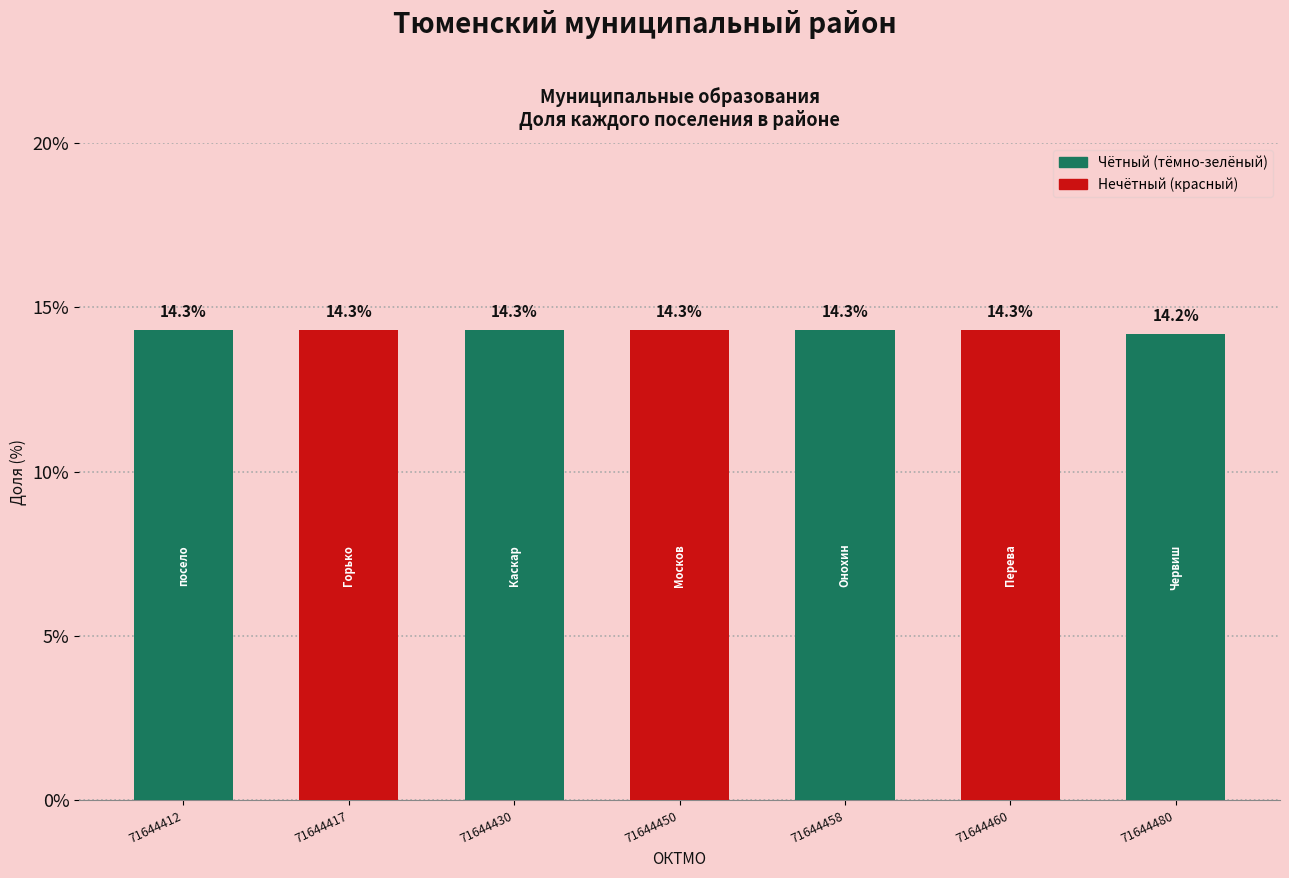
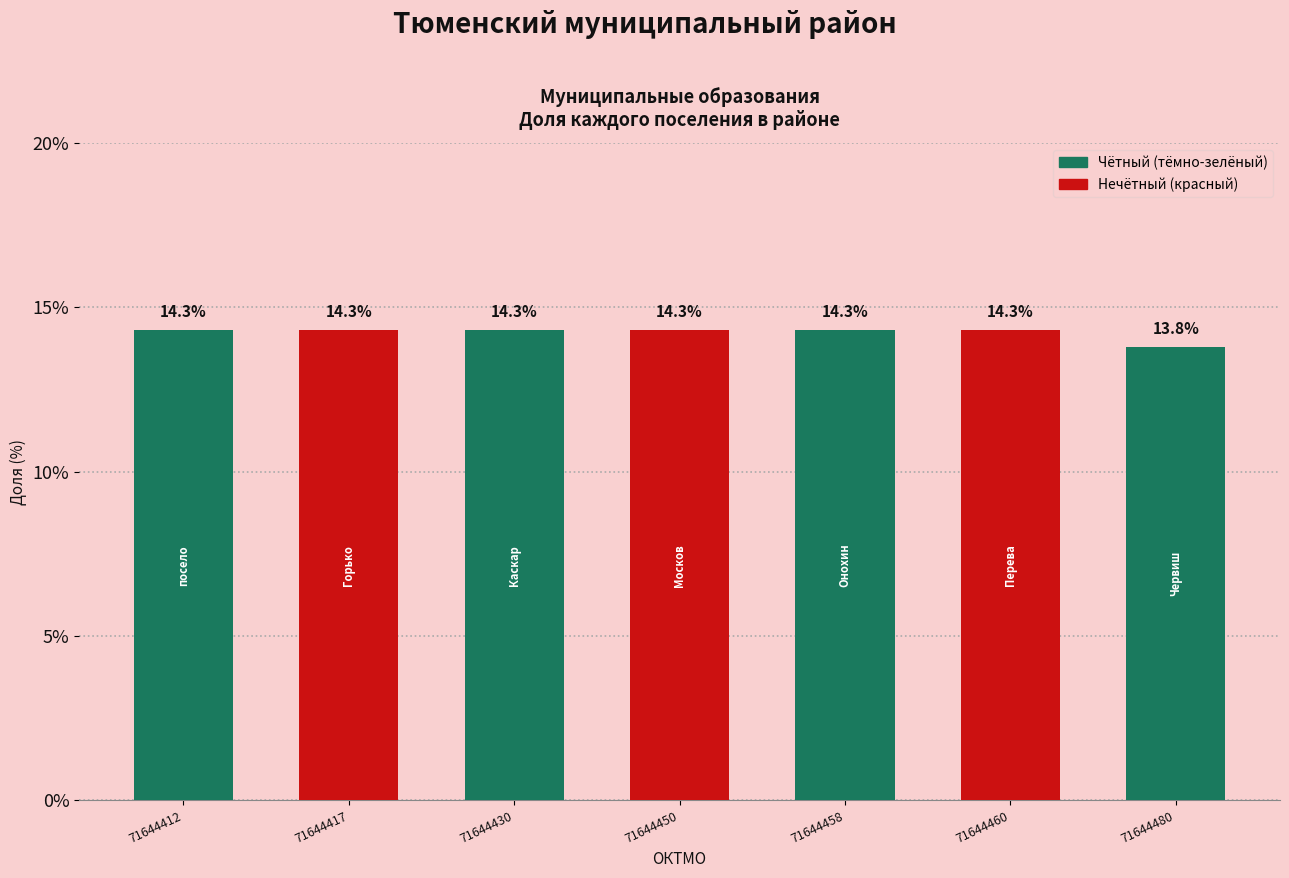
71644480: 14.2% -> 13.8%
